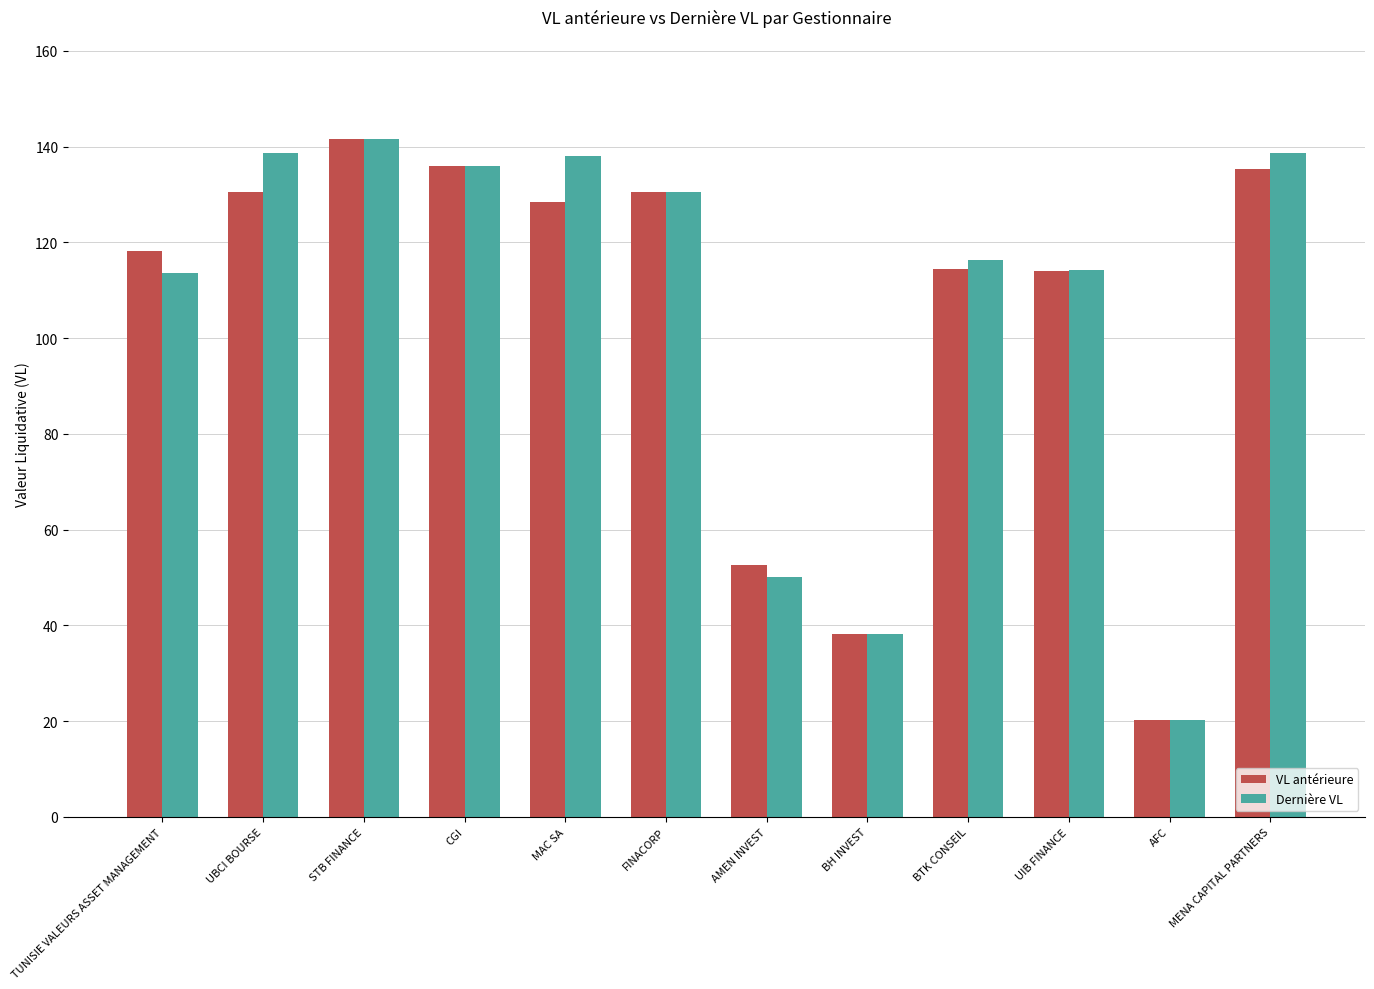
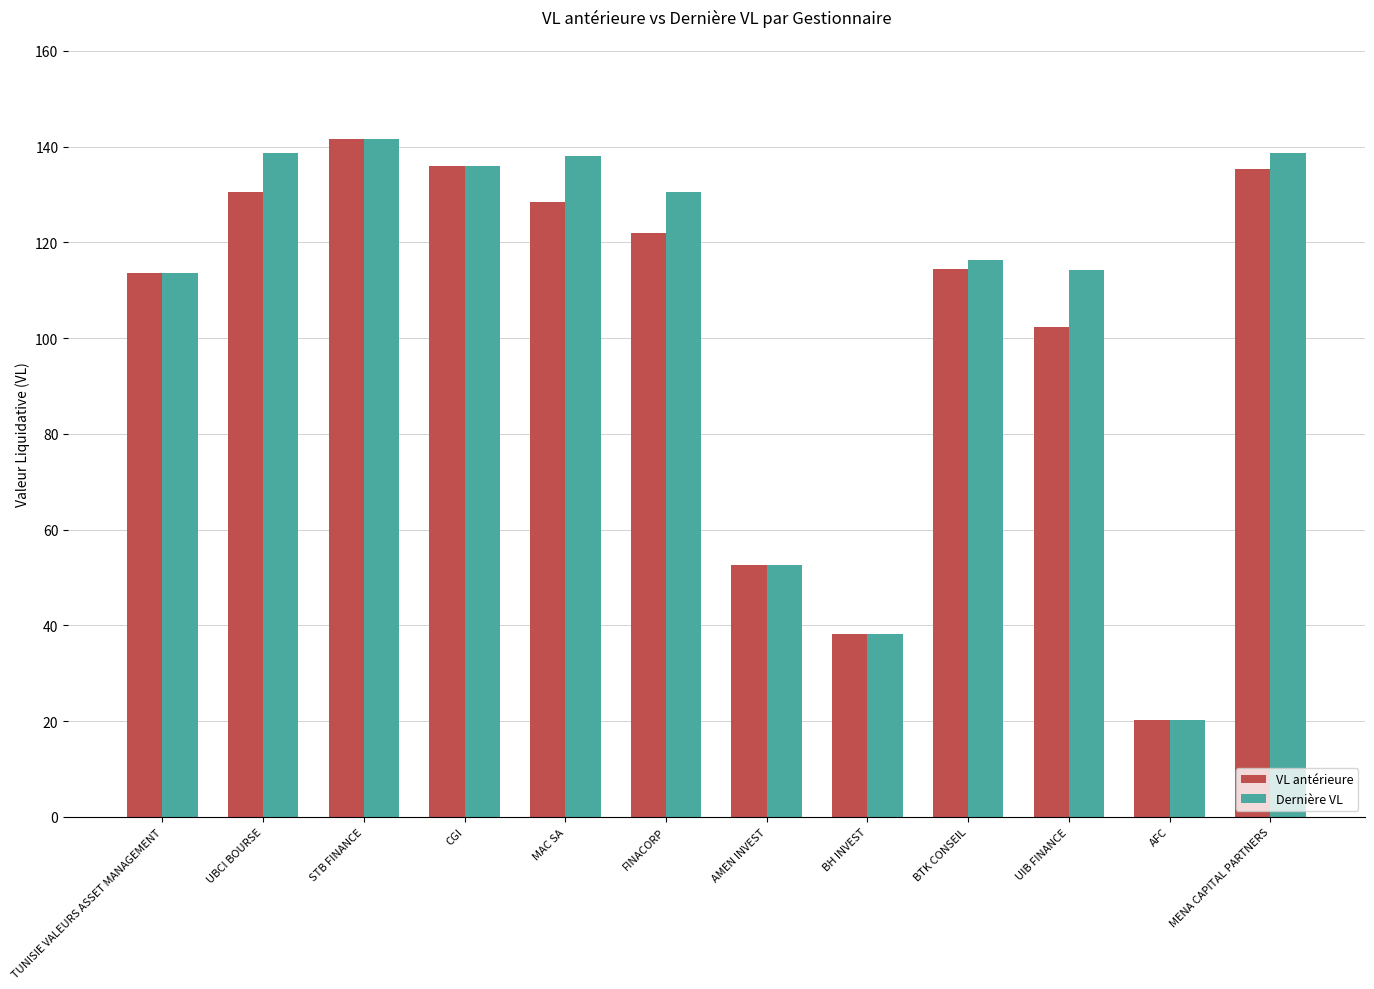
VL antérieure, TUNISIE VALEURS ASSET MANAGEMENT: 118 -> 114
VL antérieure, FINACORP: 131 -> 122
Dernière VL, AMEN INVEST: 50 -> 53
VL antérieure, UIB FINANCE: 114 -> 102
